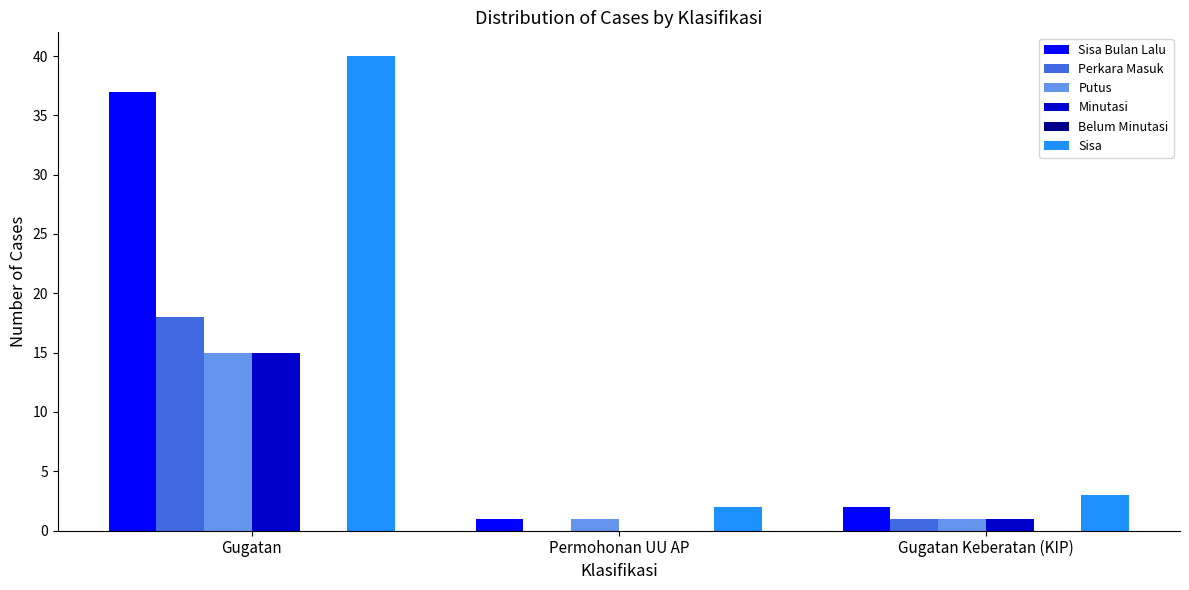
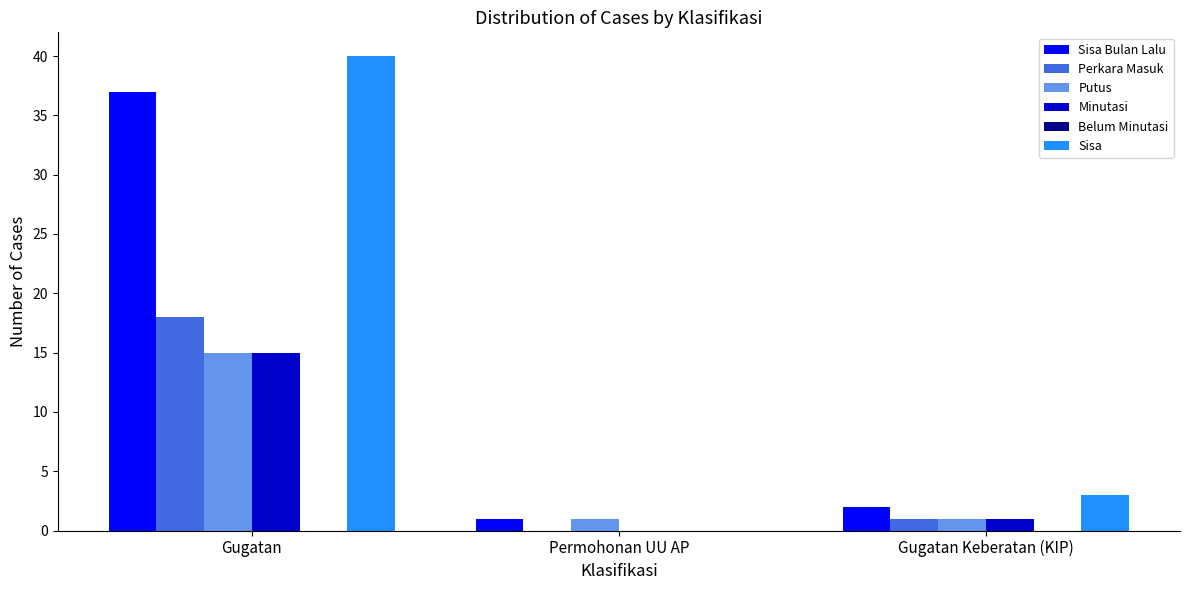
Sisa, Permohonan UU AP: 2 -> 0
